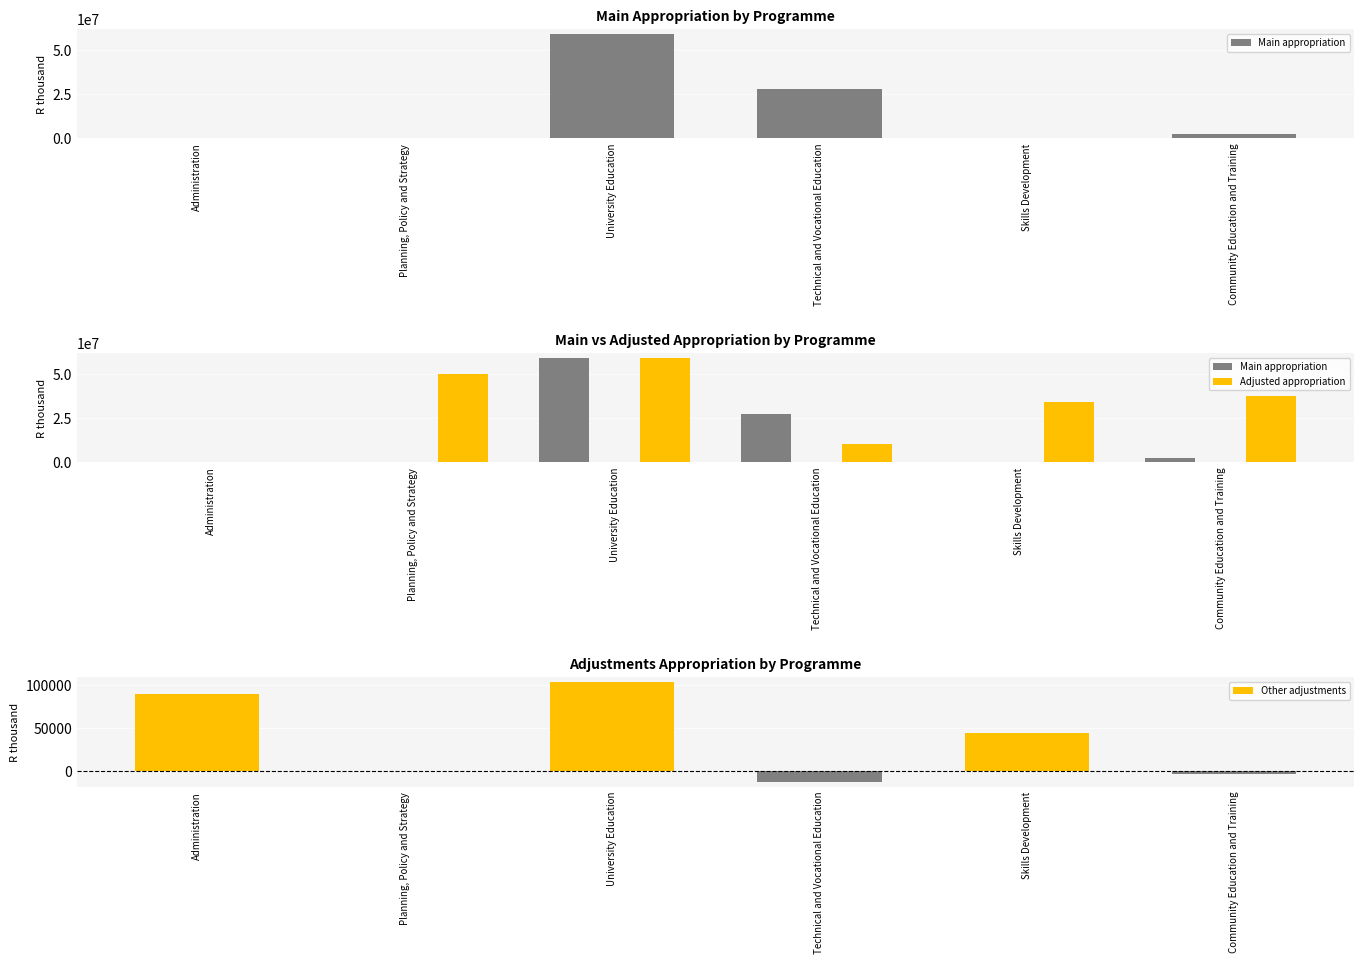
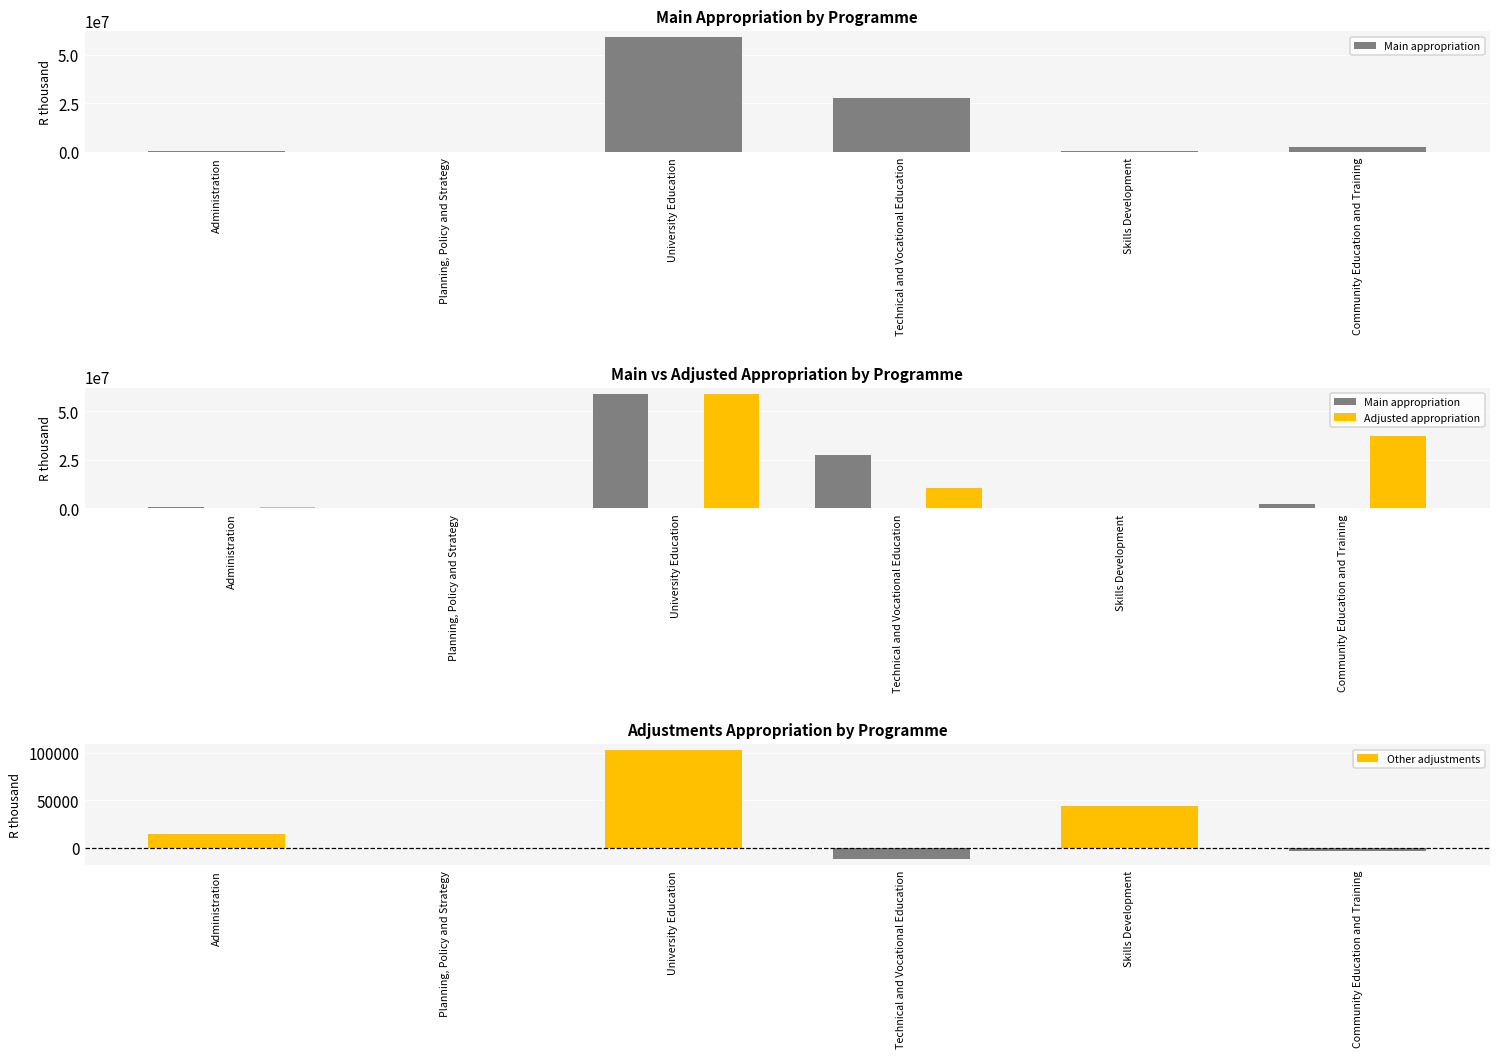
Main vs Adjusted Appropriation by Programme, Adjusted appropriation, Planning, Policy and Strategy: 50000000 -> 0
Main vs Adjusted Appropriation by Programme, Adjusted appropriation, Skills Development: 34000000 -> 0
Adjustments Appropriation by Programme, Administration: 90000 -> 10000
